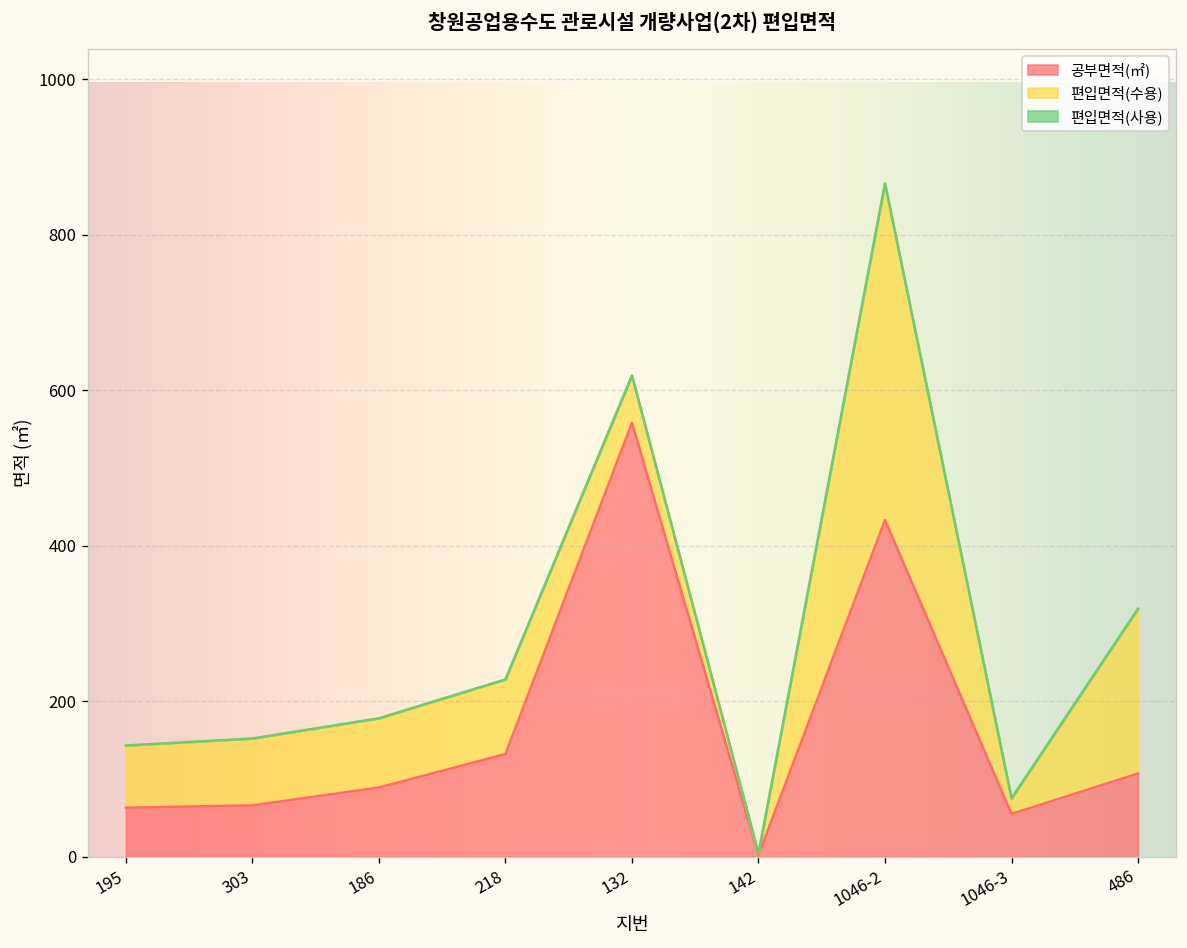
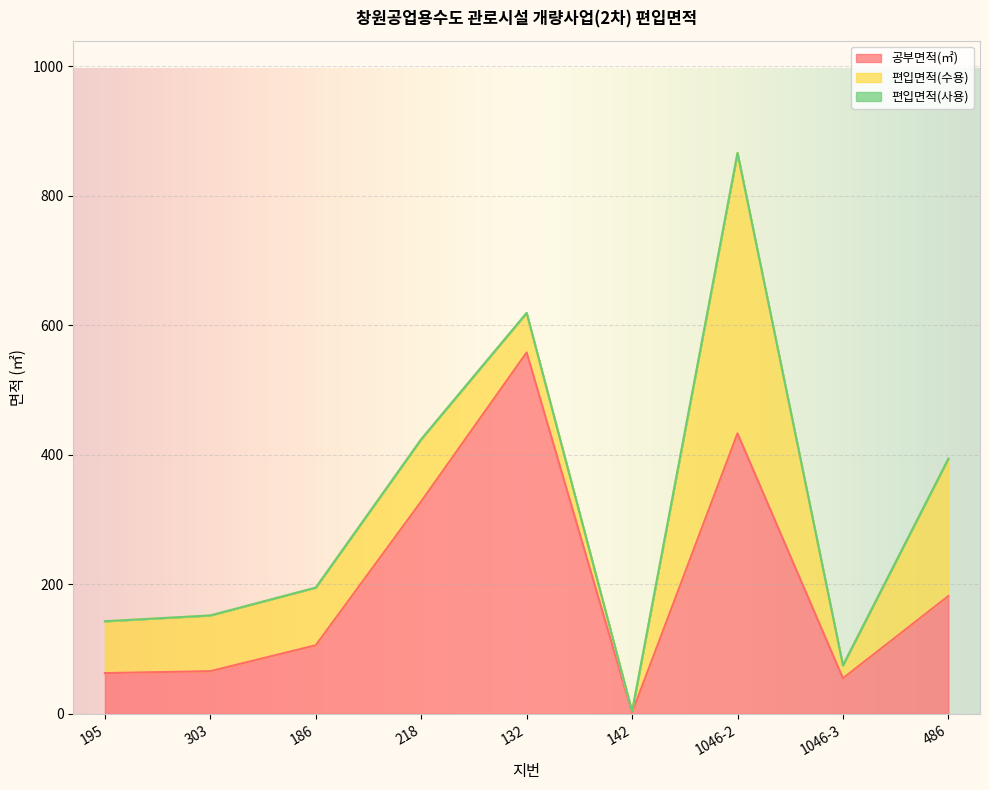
공부면적(㎡), 186: 90 -> 110
공부면적(㎡), 218: 130 -> 330
공부면적(㎡), 486: 110 -> 180
